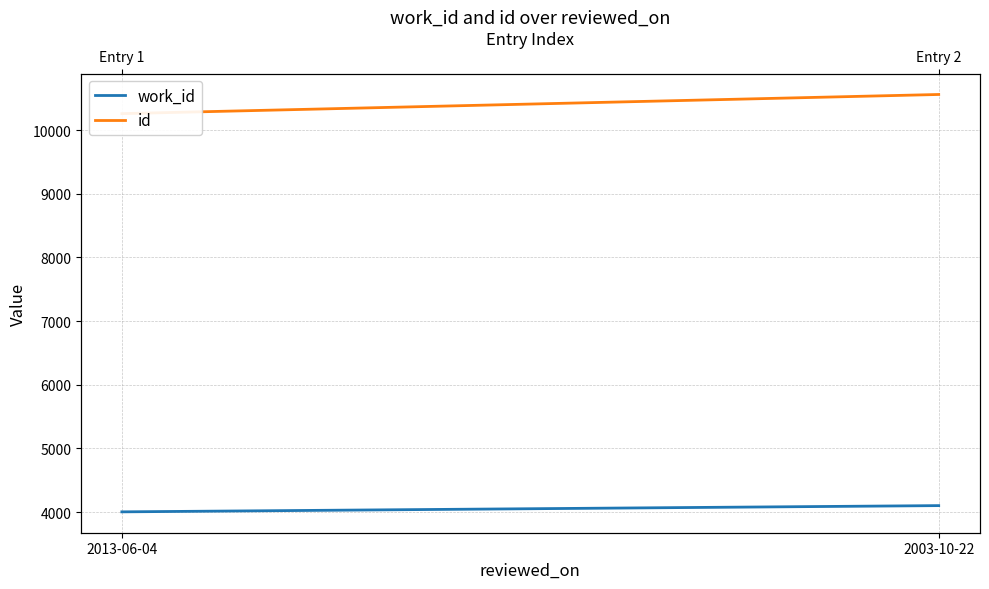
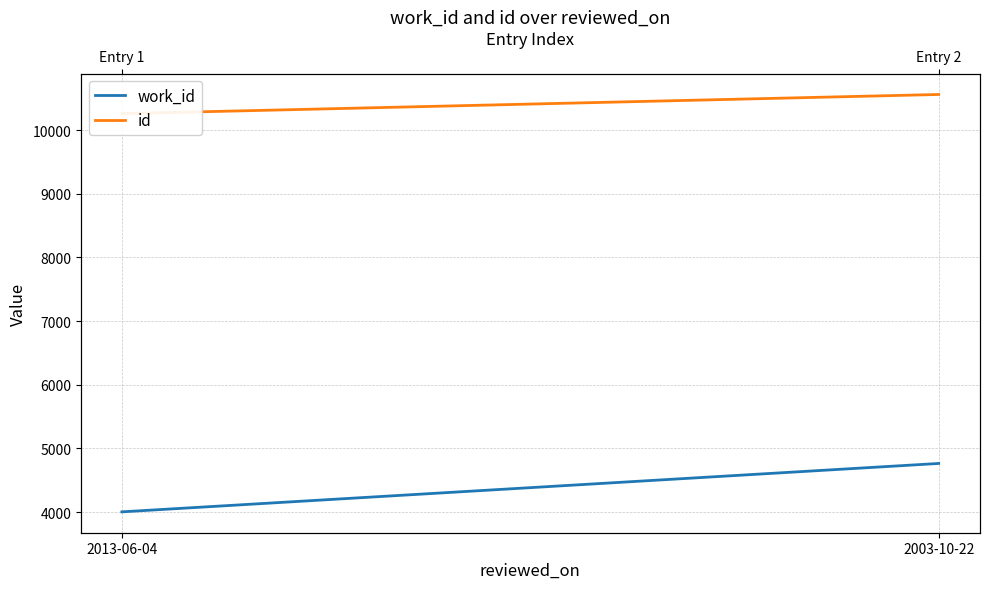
work_id, 2003-10-22: 4100 -> 4800
